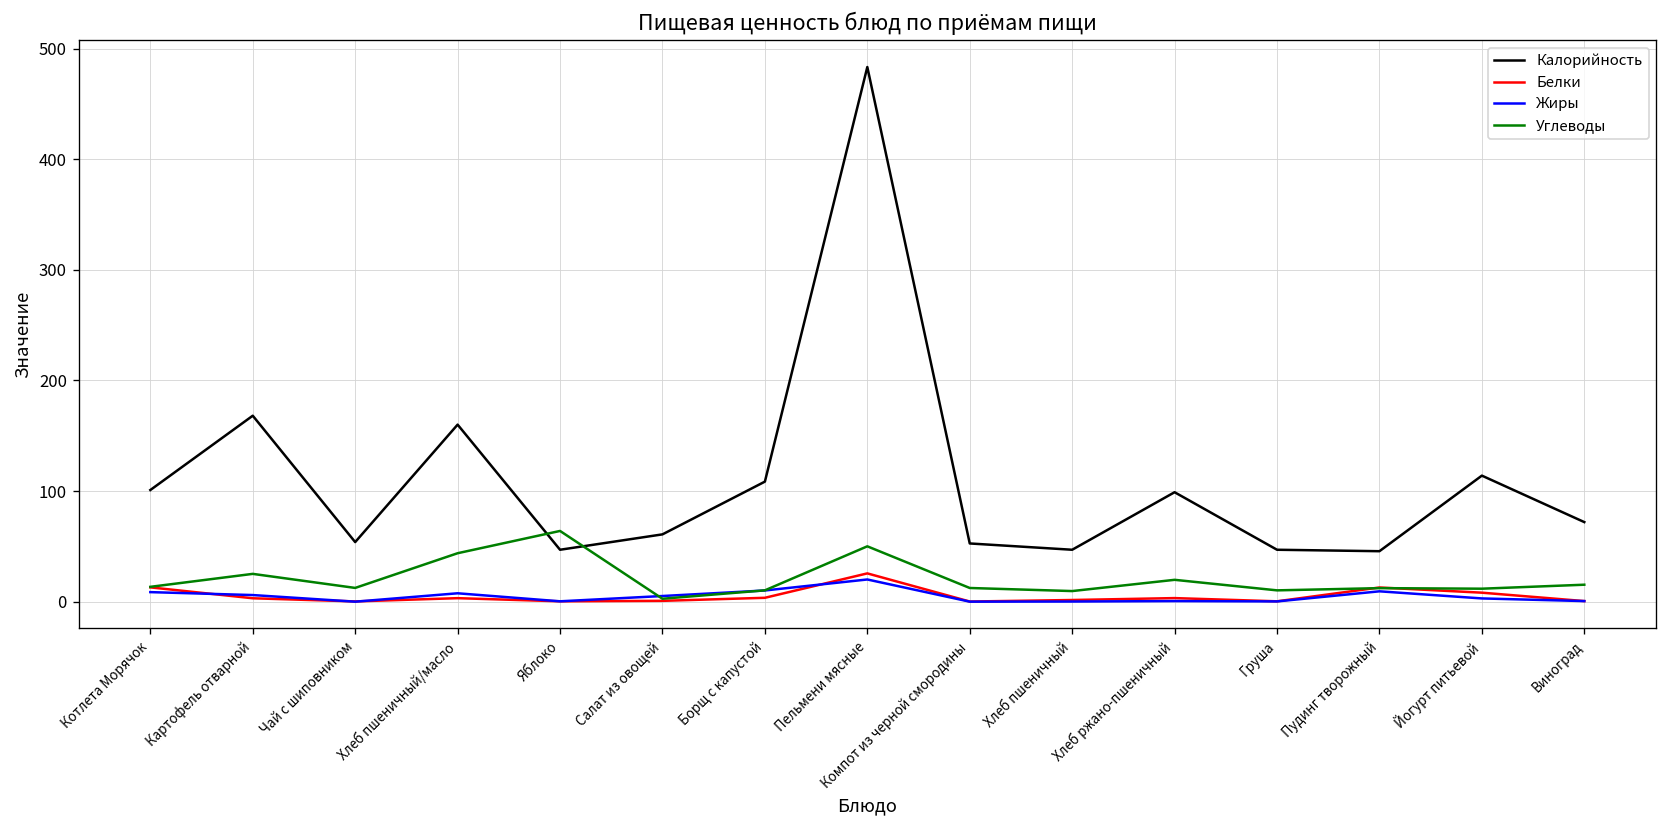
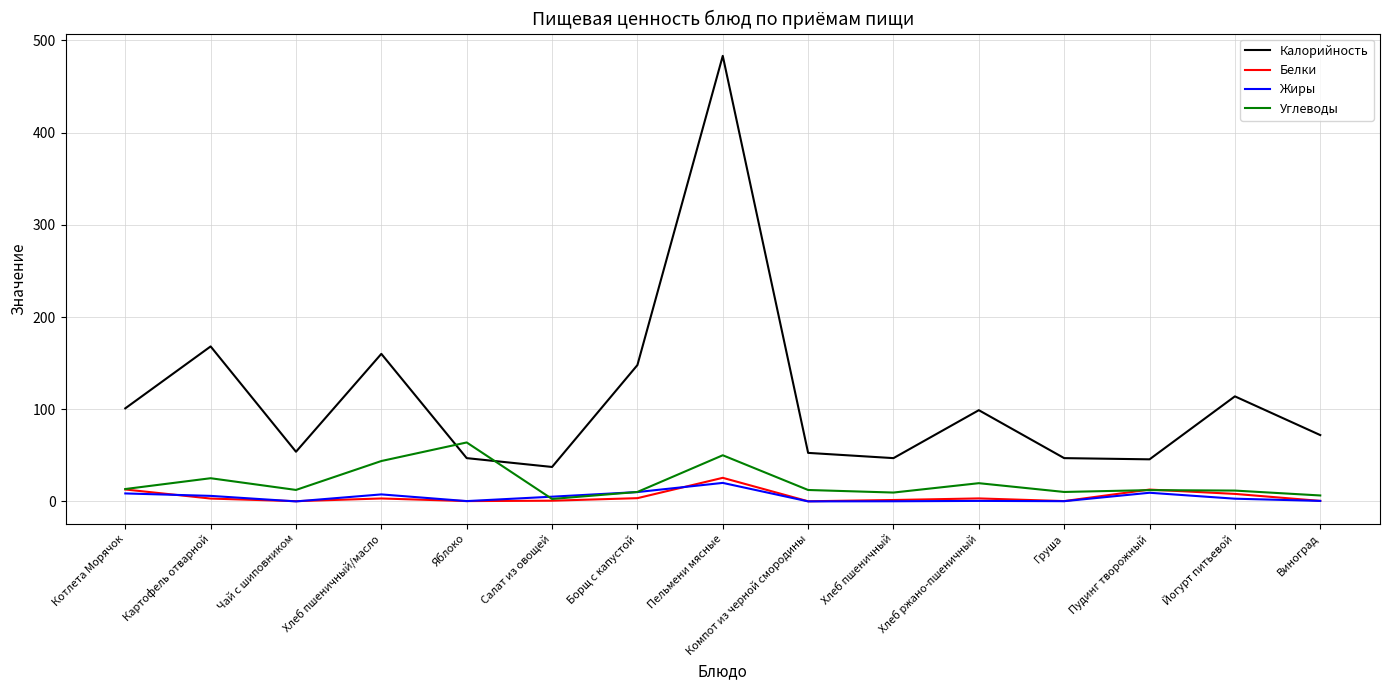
Калорийность, Салат из овощей: 60 -> 40
Калорийность, Борщ с капустой: 110 -> 150
Углеводы, Виноград: 20 -> 10
